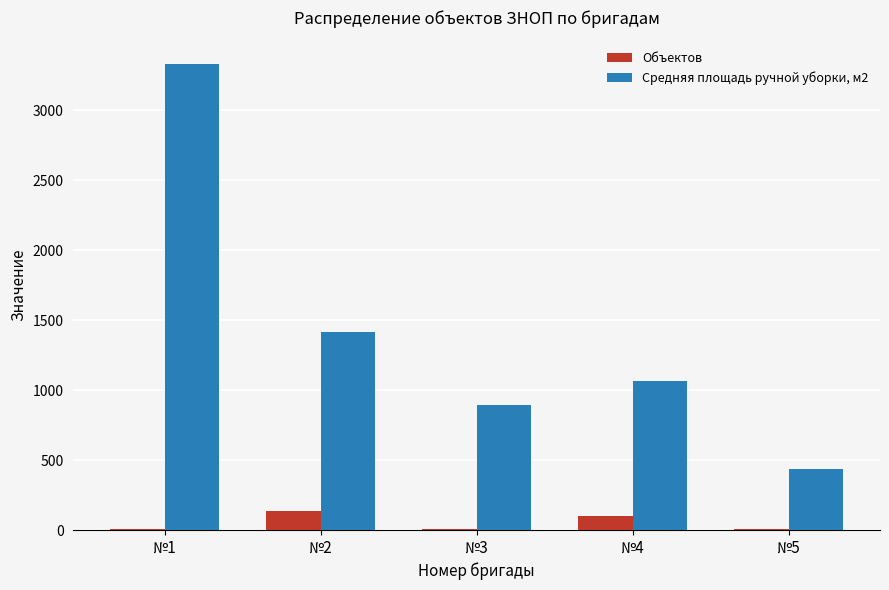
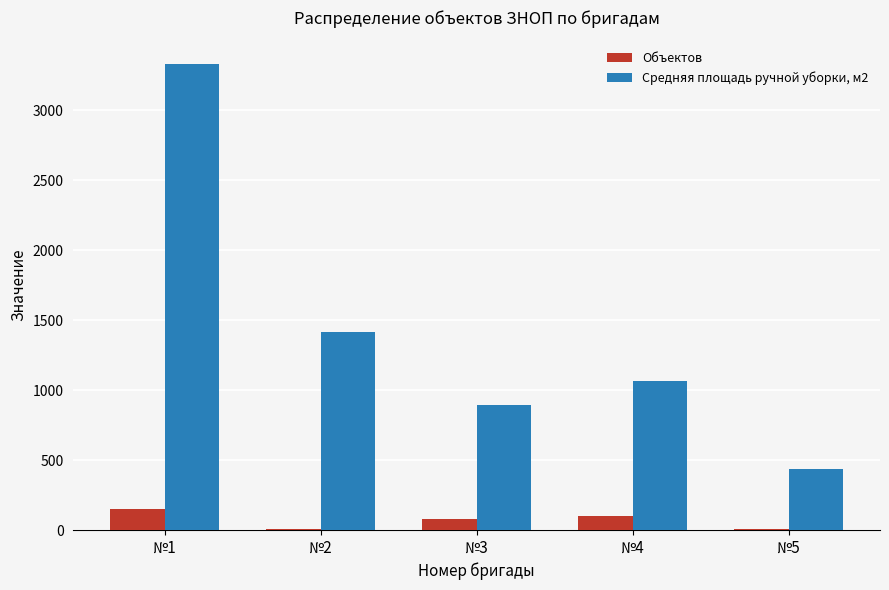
Объектов, №1: 10 -> 150
Объектов, №2: 130 -> 10
Объектов, №3: 0 -> 80
